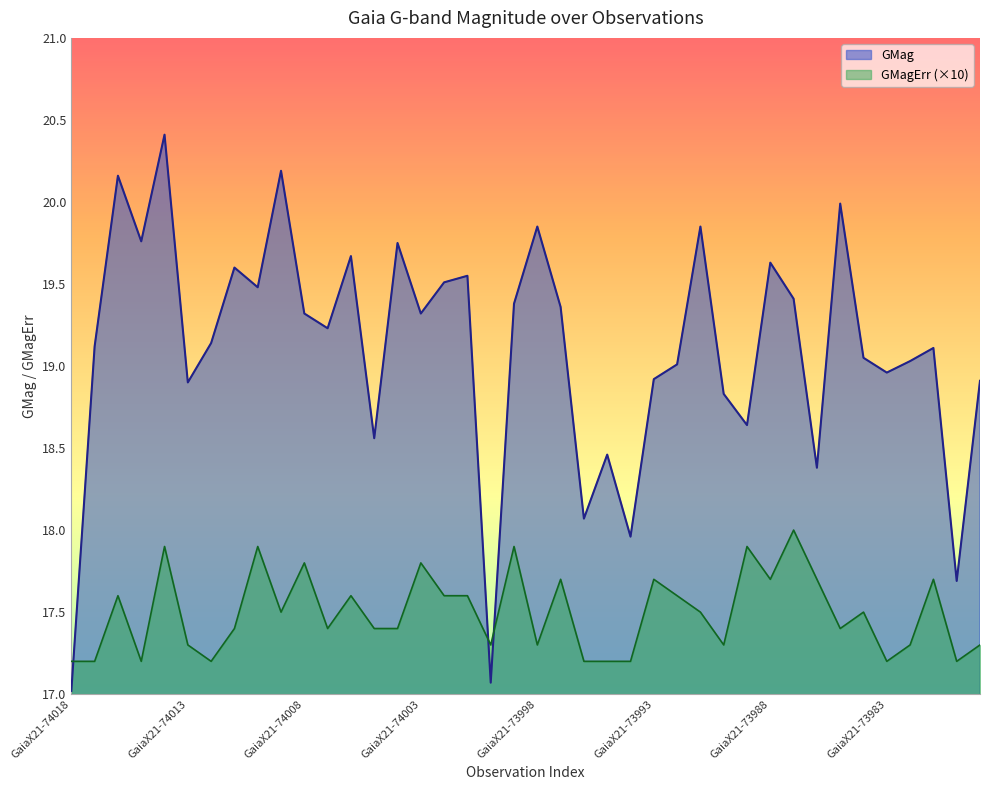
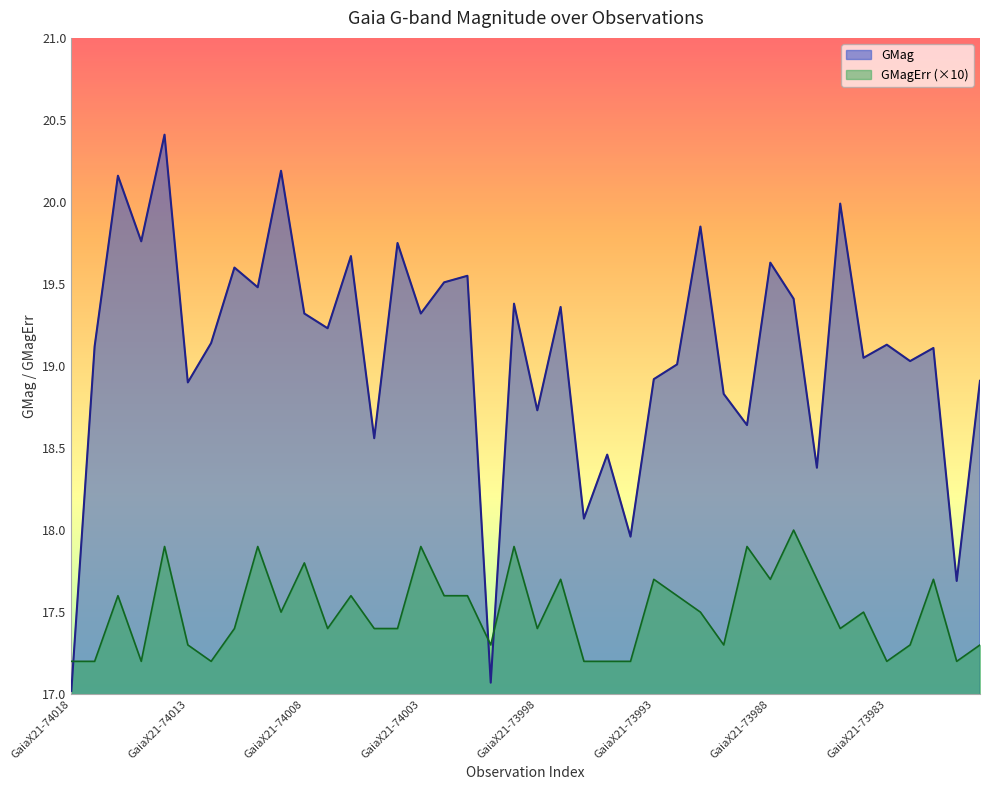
GMagErr (×10), GaiaX21-74003: 17.80 -> 17.90
GMag, GaiaX21-73998: 19.85 -> 18.73
GMagErr (×10), GaiaX21-73998: 17.30 -> 17.40
GMag, GaiaX21-73983: 18.96 -> 19.13
